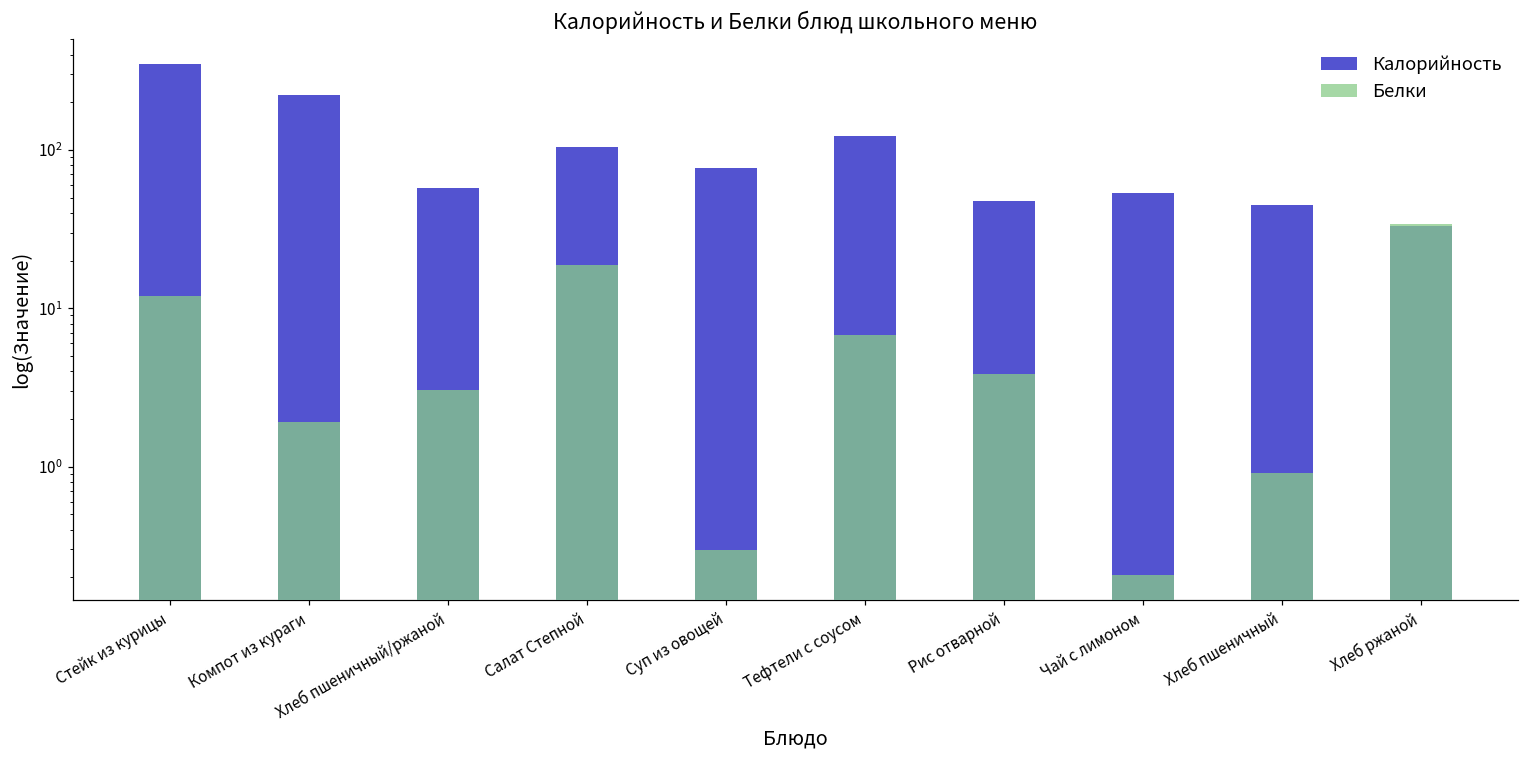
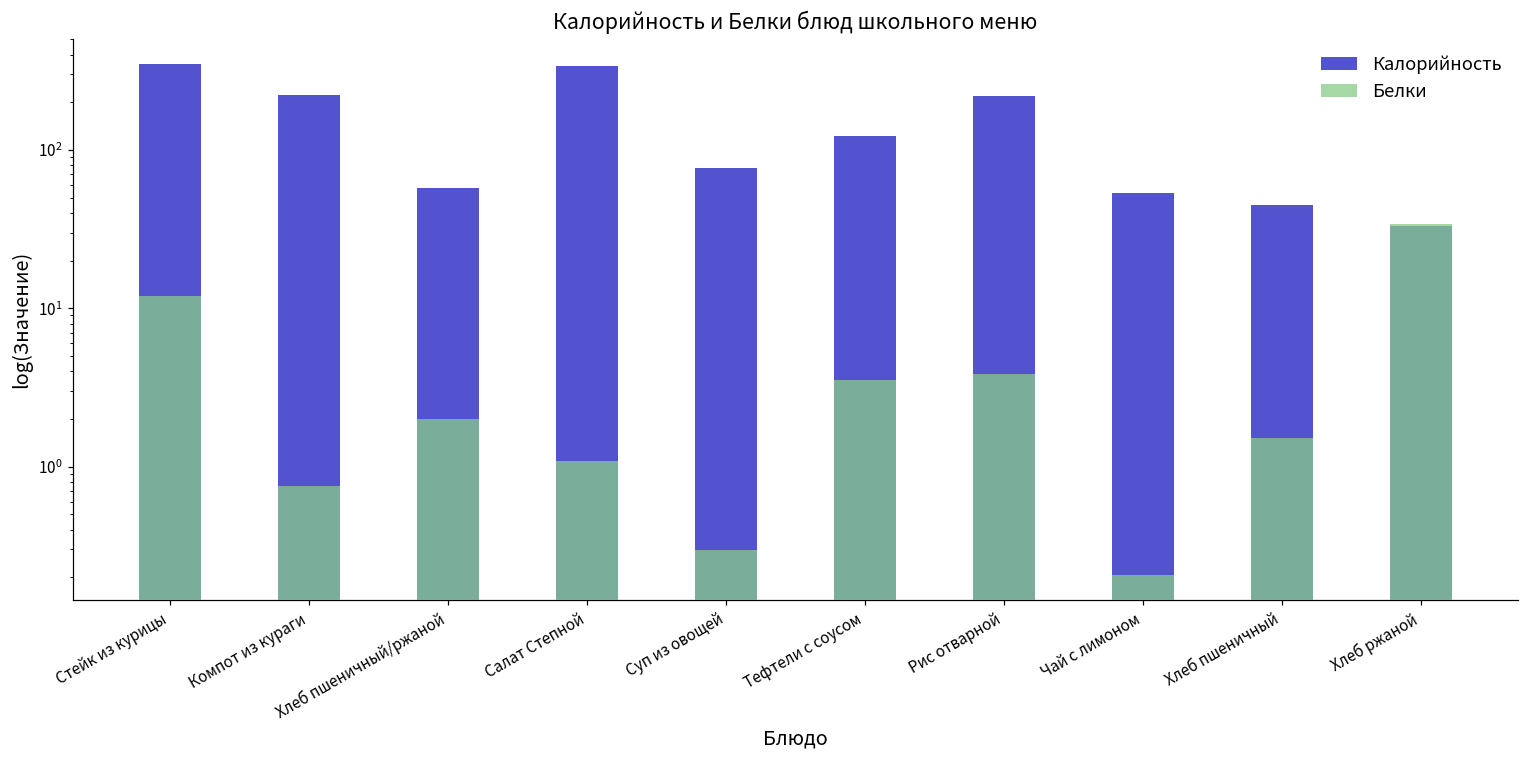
Белки, Компот из кураги: 1.9 -> 0.8
Белки, Хлеб пшеничный/ржаной: 3.0 -> 2.0
Калорийность, Салат Степной: 100 -> 340
Белки, Салат Степной: 19 -> 1.1
Белки, Тефтели с соусом: 7 -> 3.5
Калорийность, Рис отварной: 47 -> 220
Белки, Хлеб пшеничный: 0.9 -> 1.5
